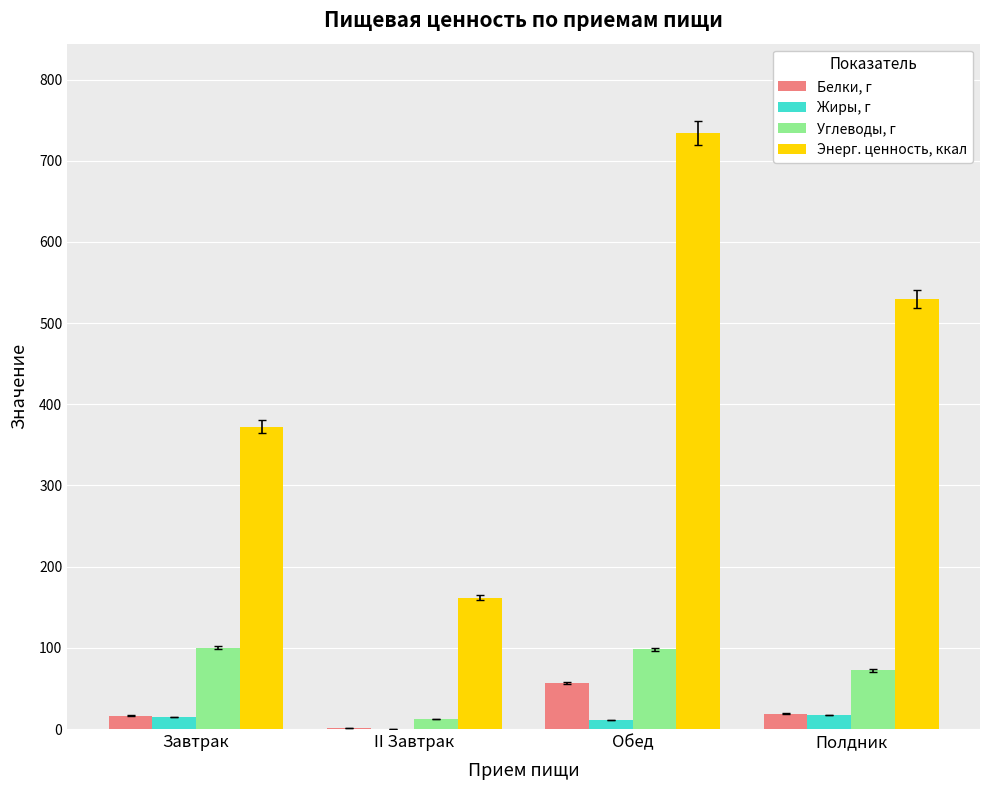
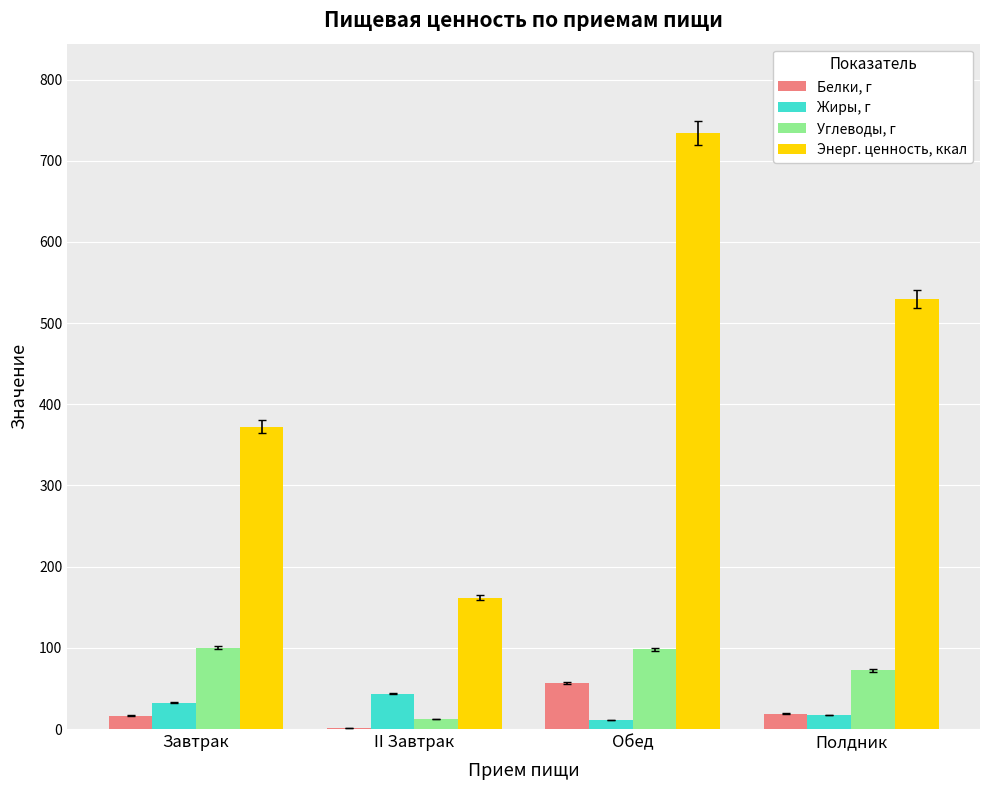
Жиры, г, Завтрак: 10 -> 30
Жиры, г, II Завтрак: 0 -> 40
